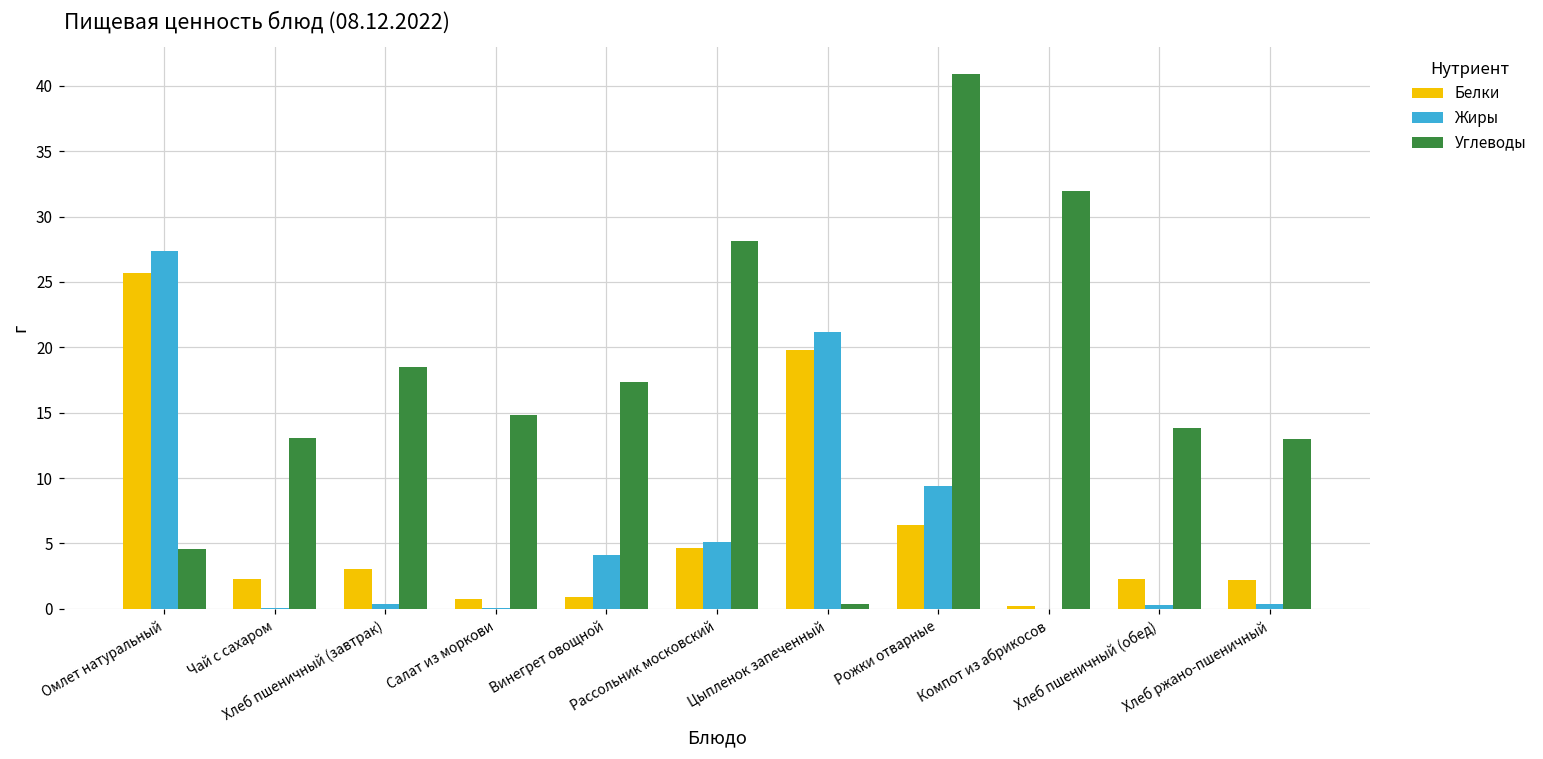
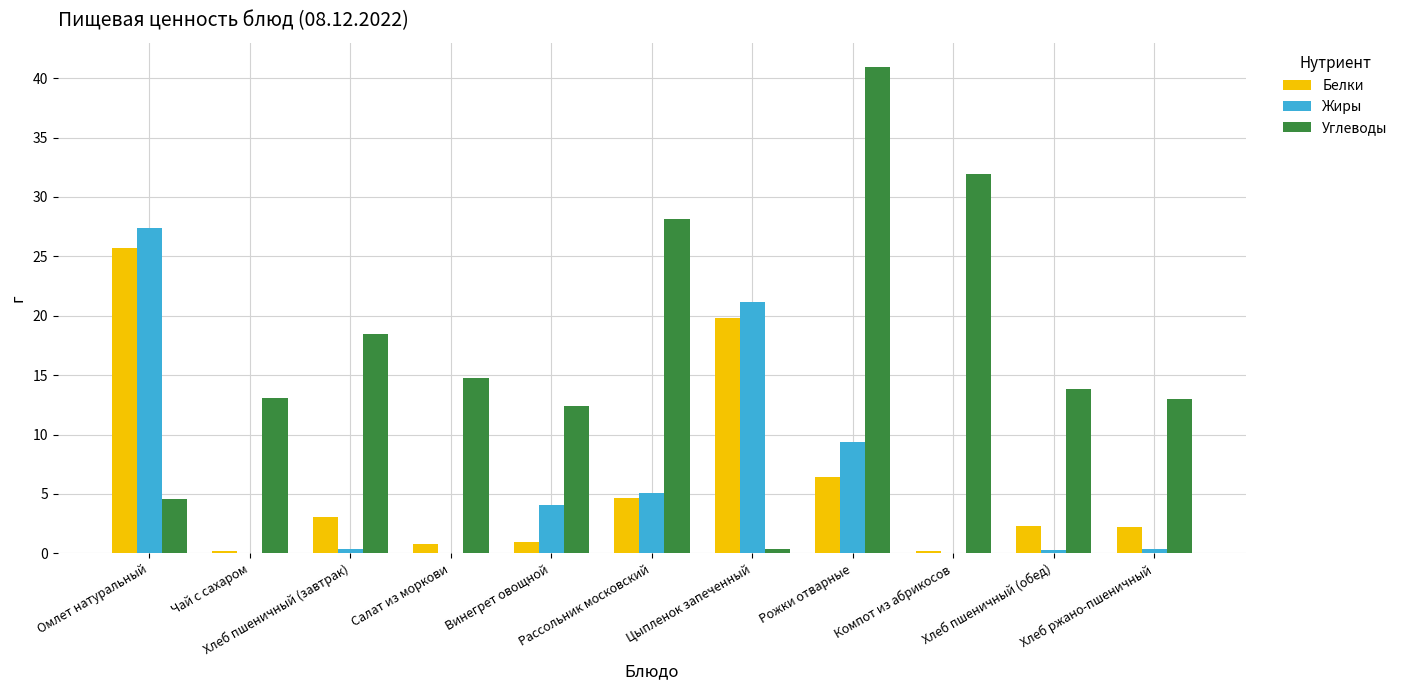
Белки, Чай с сахаром: 2.3 -> 0.2
Углеводы, Винегрет овощной: 17.3 -> 12.4
